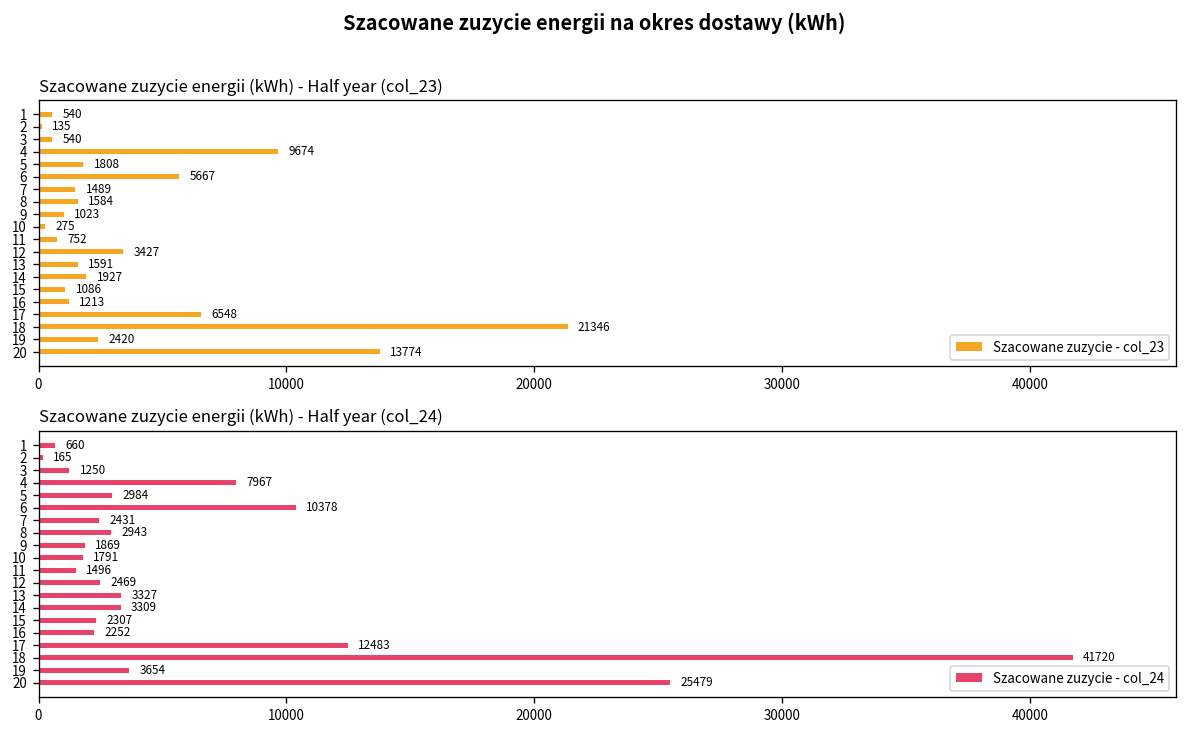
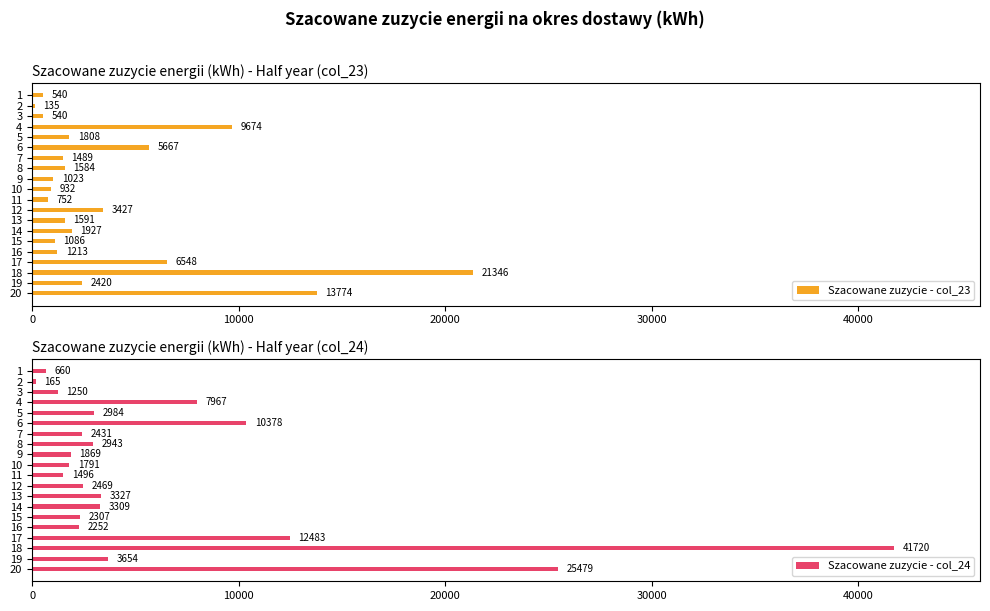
Szacowane zuzycie energii (kWh) - Half year (col_23), 10: 275 -> 932
